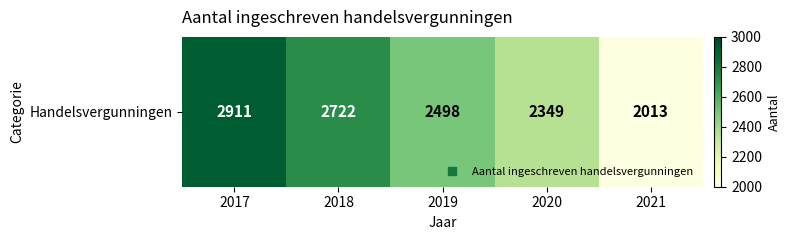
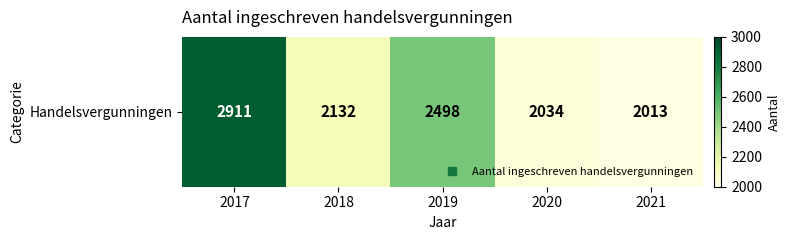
Handelsvergunningen, 2018: 2722 -> 2132
Handelsvergunningen, 2020: 2349 -> 2034
